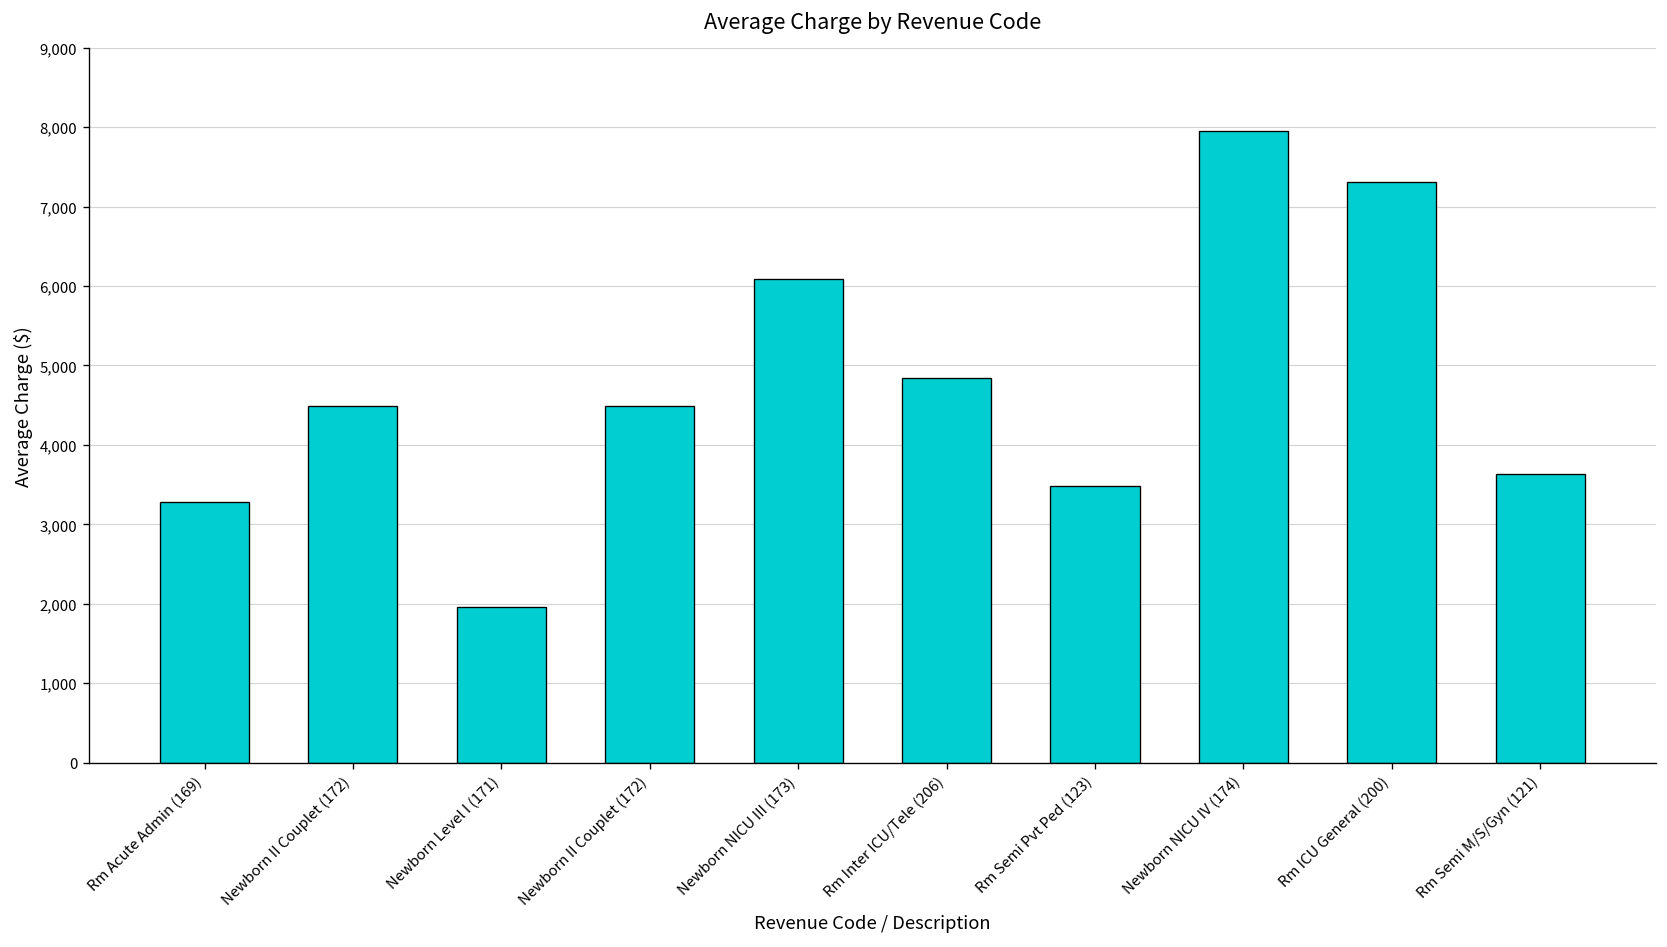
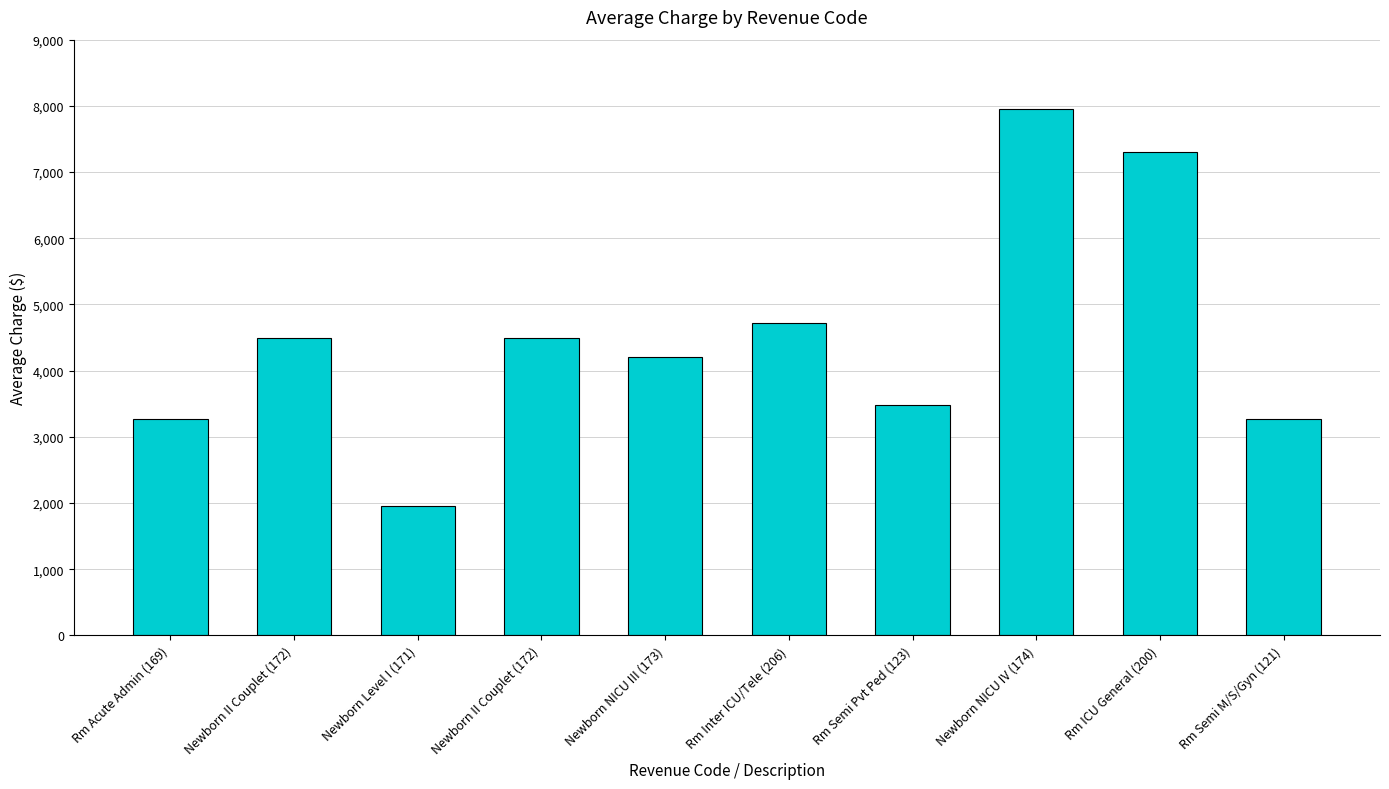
Newborn NICU III (173): 6,100 -> 4,200
Rm Inter ICU/Tele (206): 4,800 -> 4,700
Rm Semi M/S/Gyn (121): 3,600 -> 3,300
